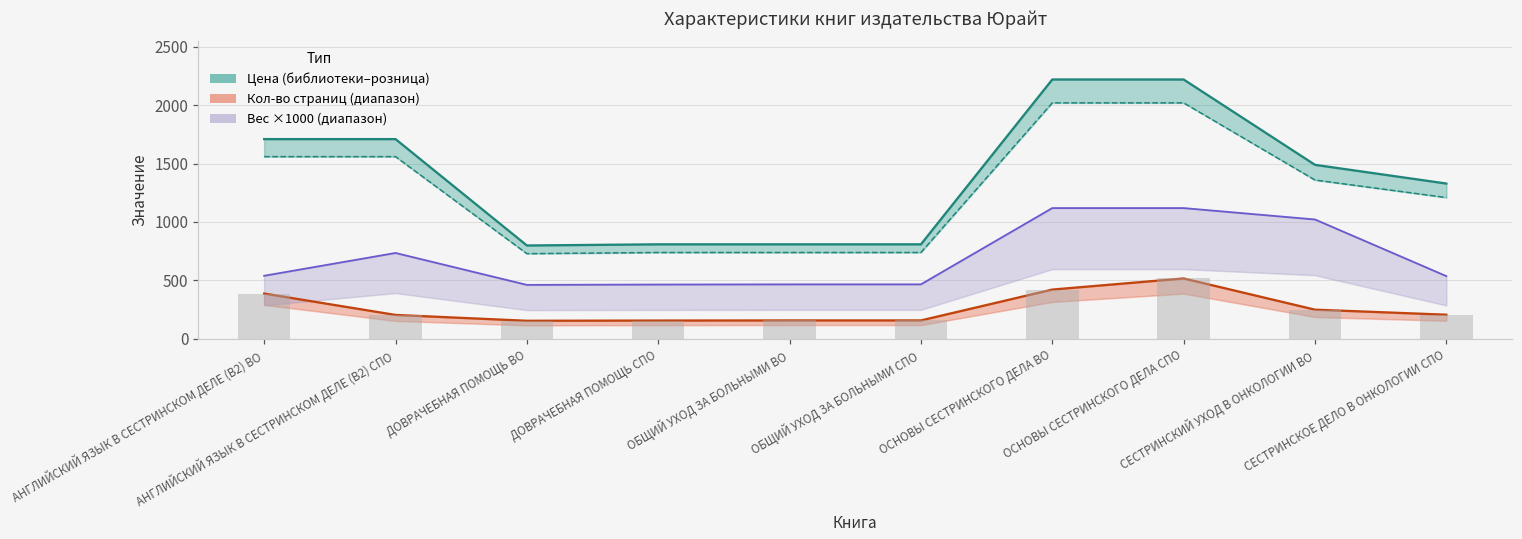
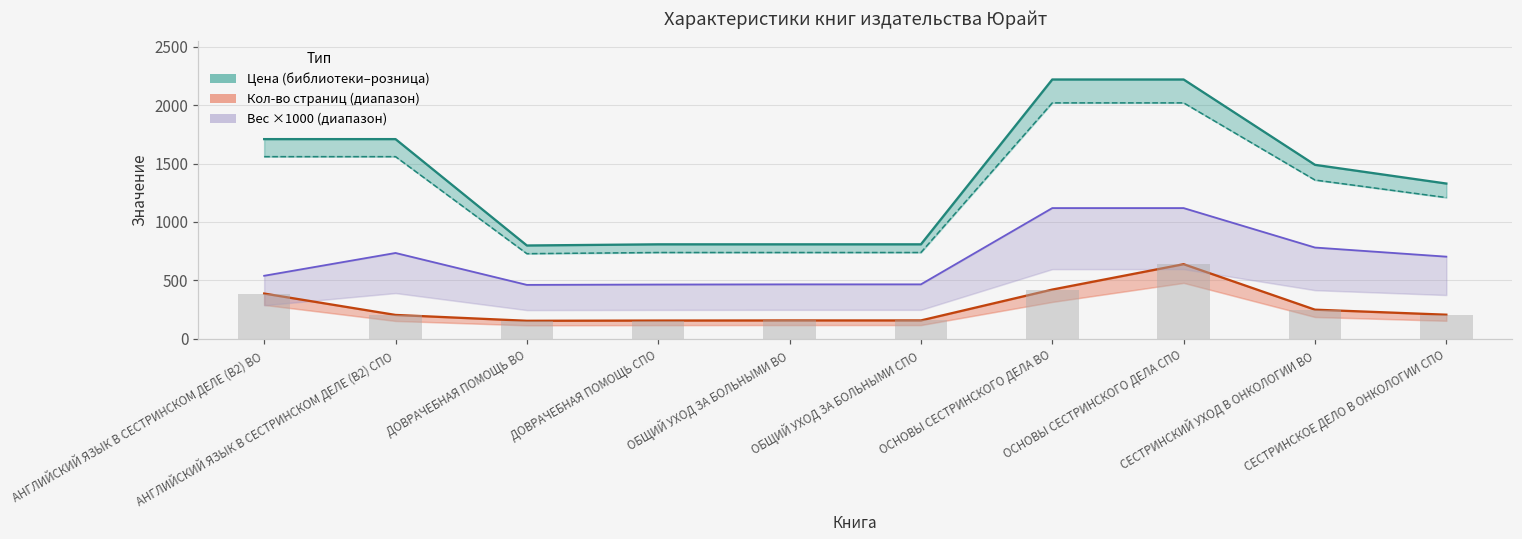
Кол-во страниц (диапазон), ОСНОВЫ СЕСТРИНСКОГО ДЕЛА СПО: 520 -> 640
Вес ×1000 (диапазон), СЕСТРИНСКИЙ УХОД В ОНКОЛОГИИ ВО: 1020 -> 780
Вес ×1000 (диапазон), СЕСТРИНСКОЕ ДЕЛО В ОНКОЛОГИИ СПО: 540 -> 700
